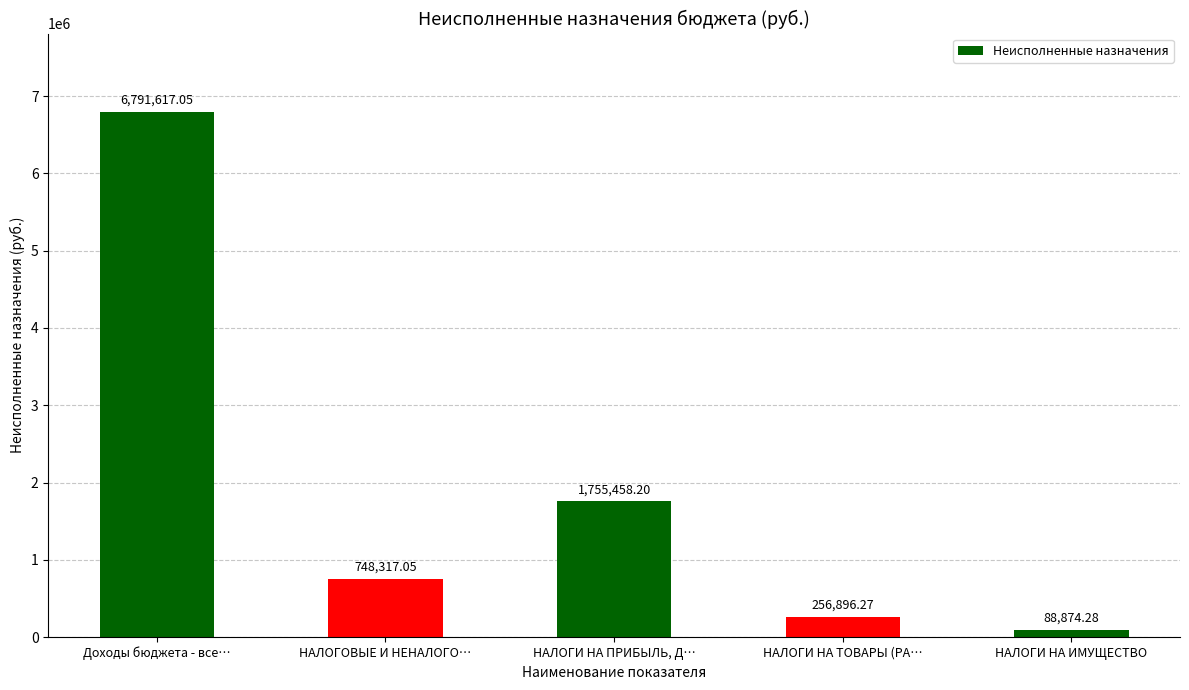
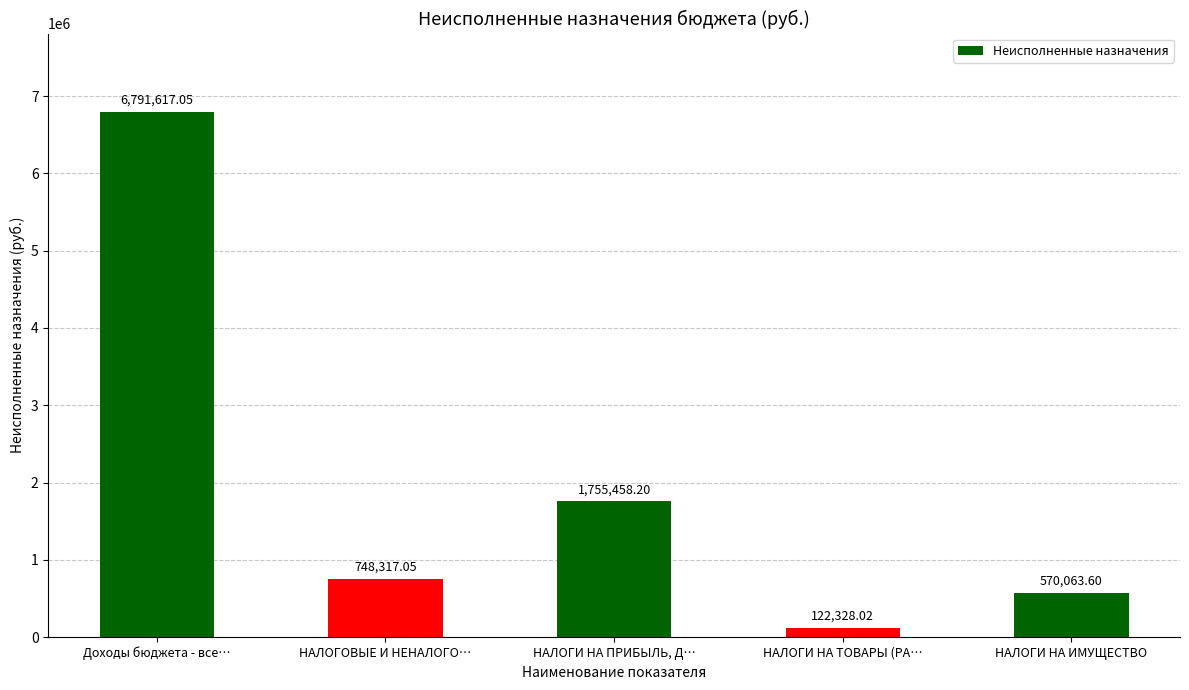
НАЛОГИ НА ТОВАРЫ (РА…: 256,896.27 -> 122,328.02
НАЛОГИ НА ИМУЩЕСТВО: 88,874.28 -> 570,063.60
